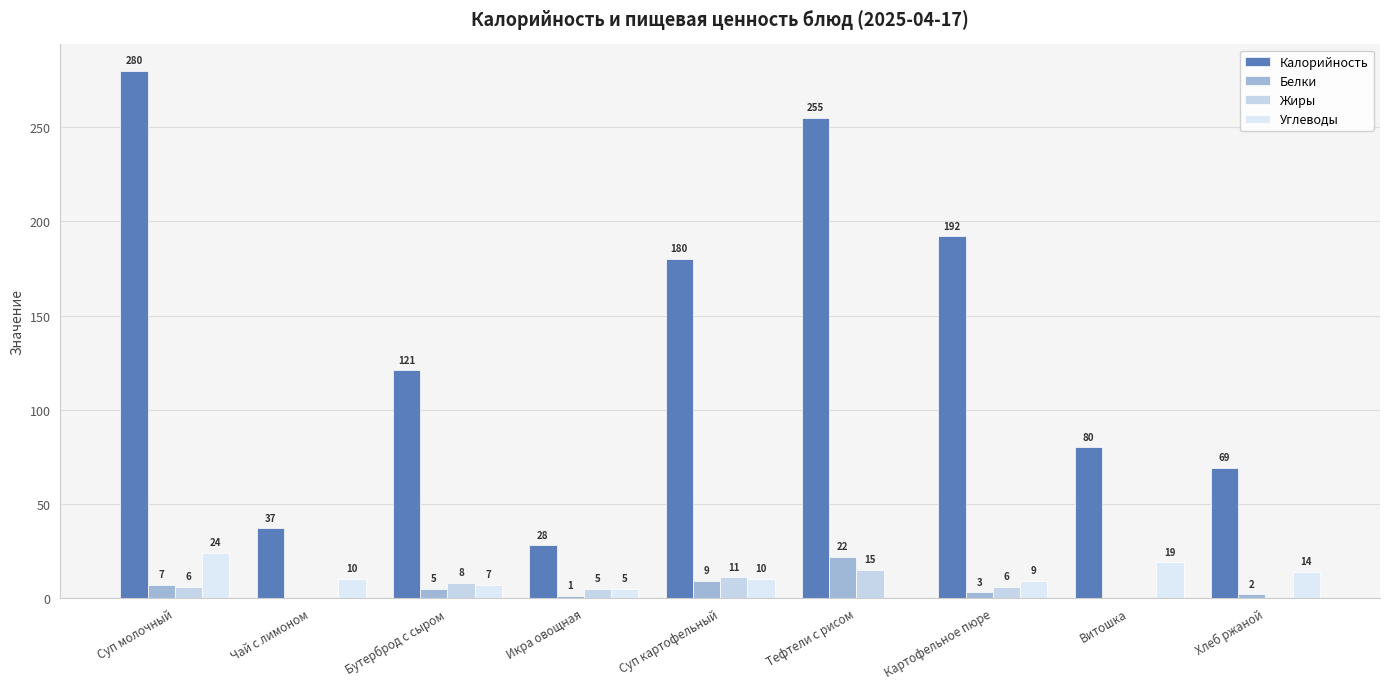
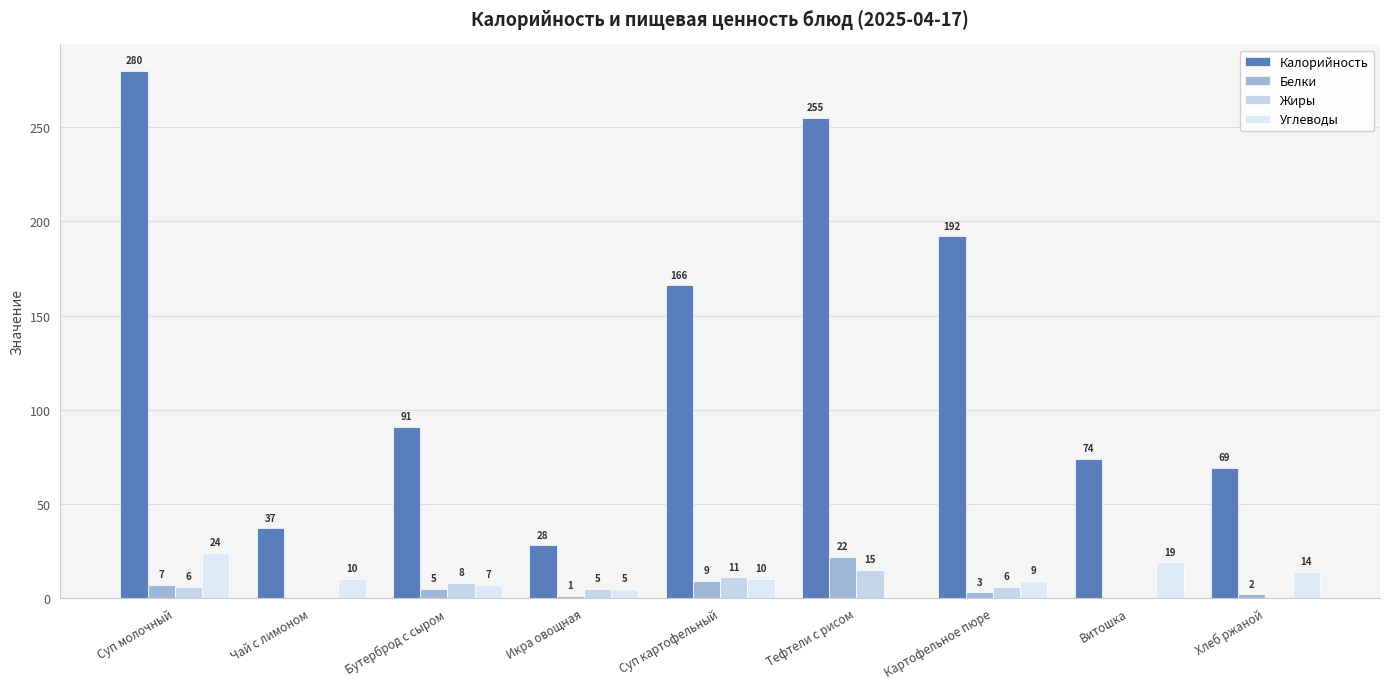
Калорийность, Бутерброд с сыром: 121 -> 91
Калорийность, Суп картофельный: 180 -> 166
Калорийность, Витошка: 80 -> 74
